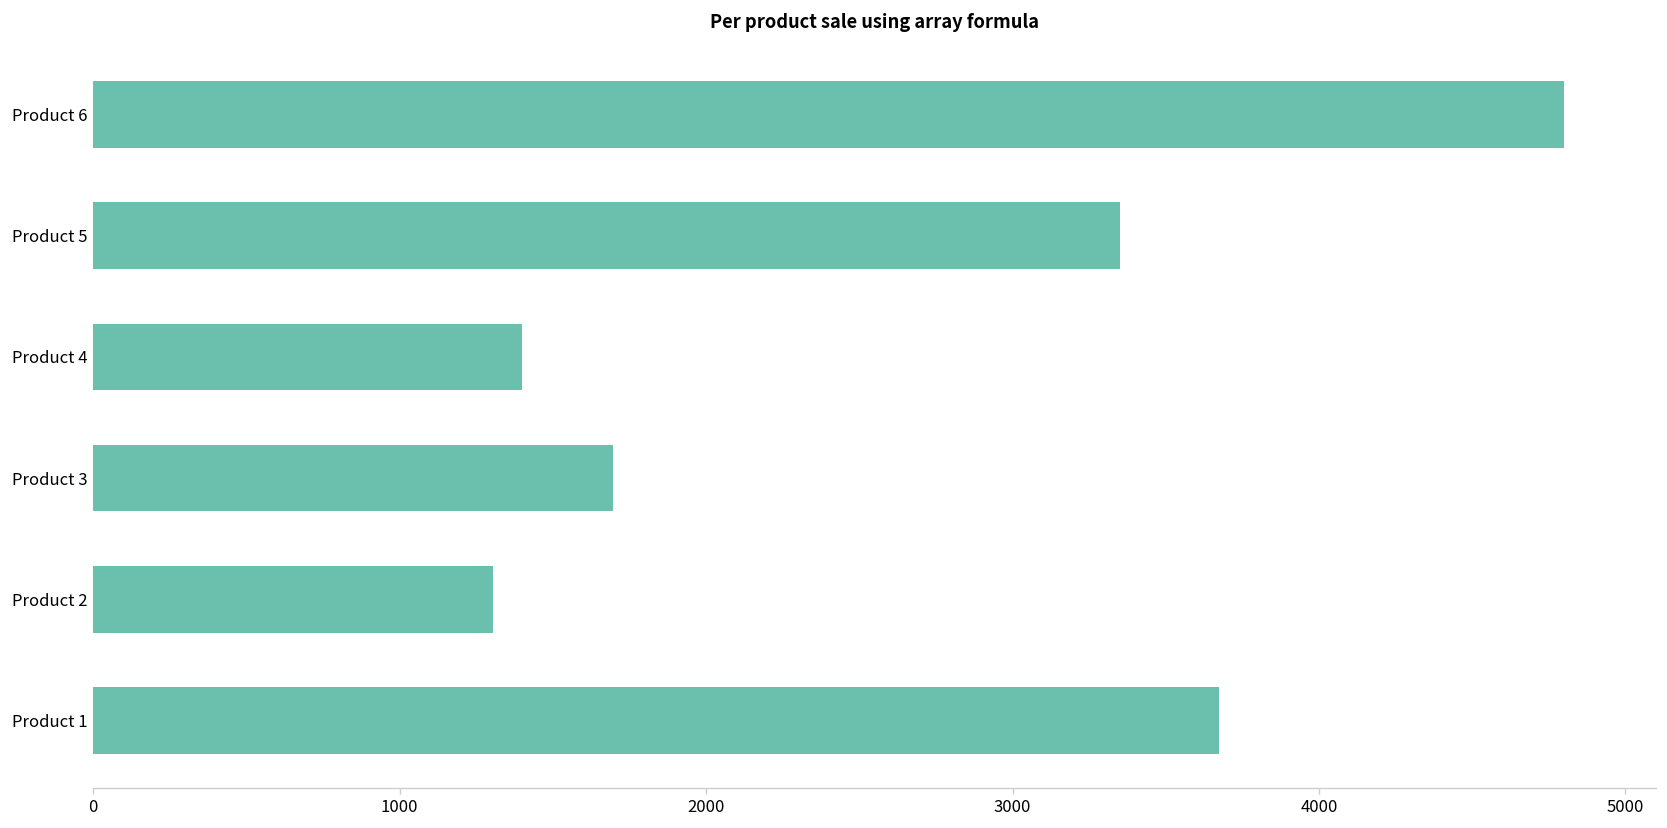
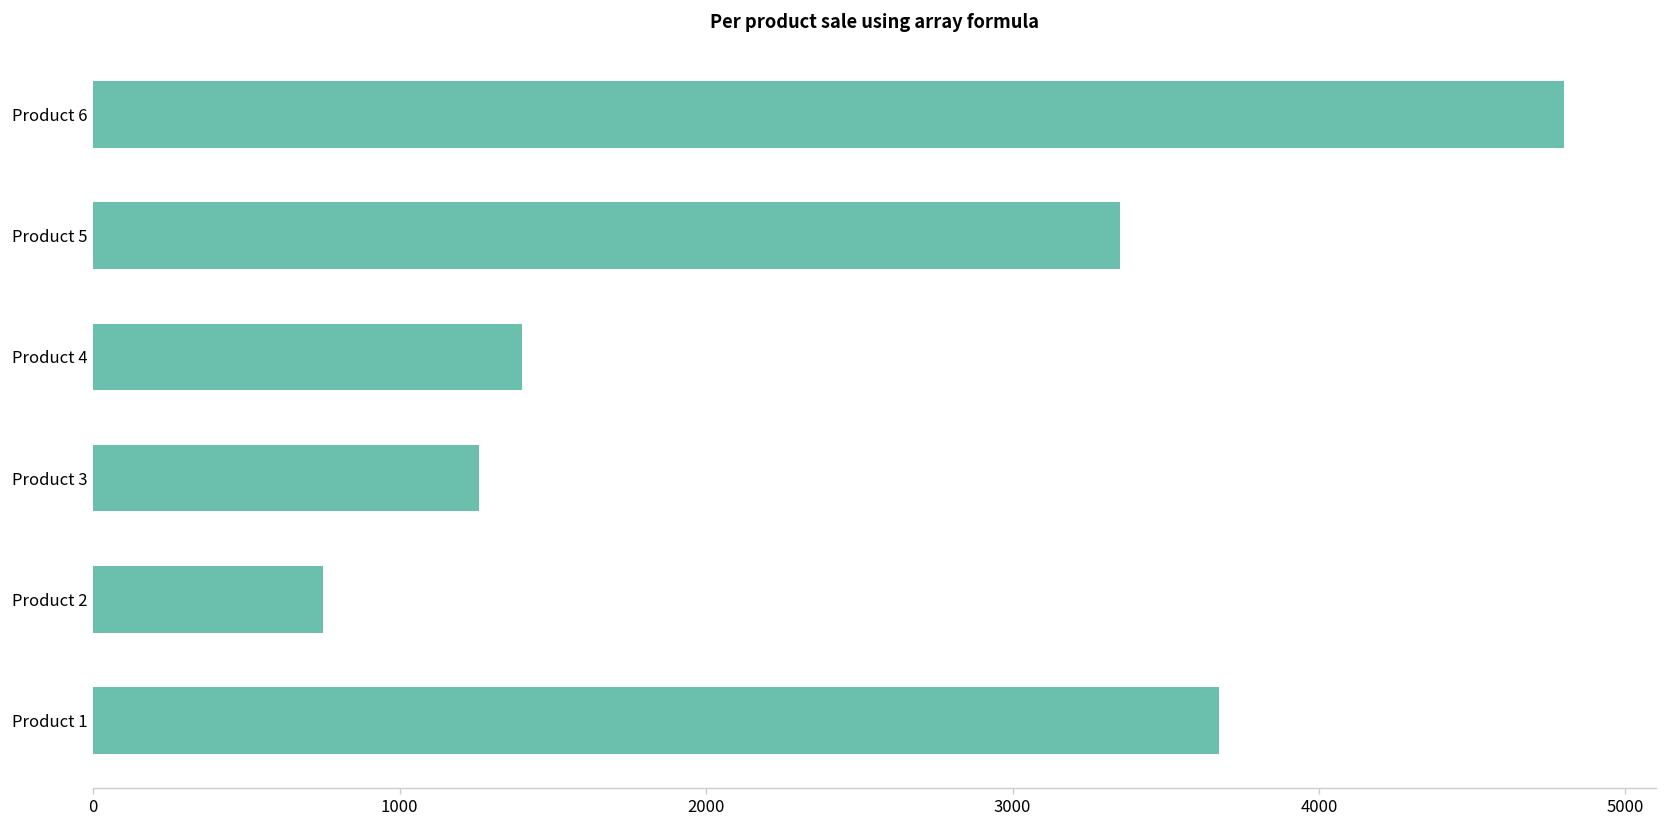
Product 3: 1700 -> 1260
Product 2: 1310 -> 750
